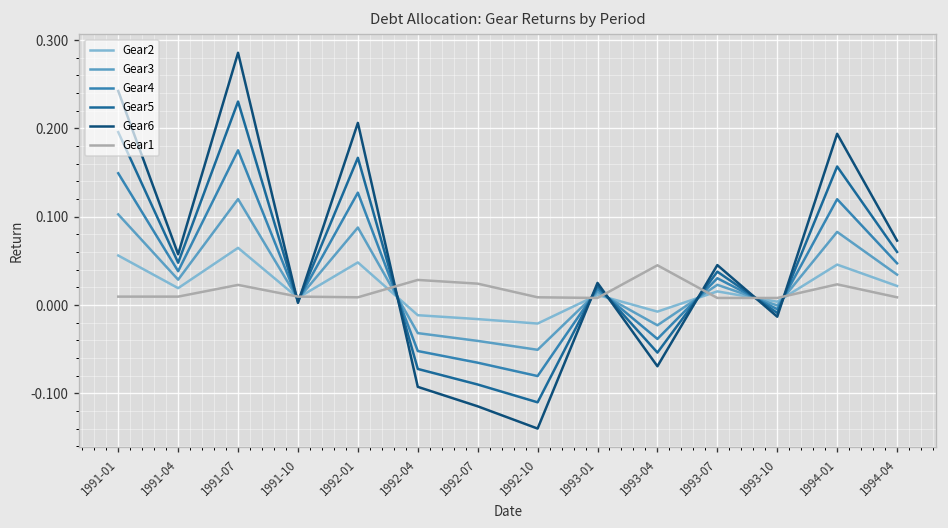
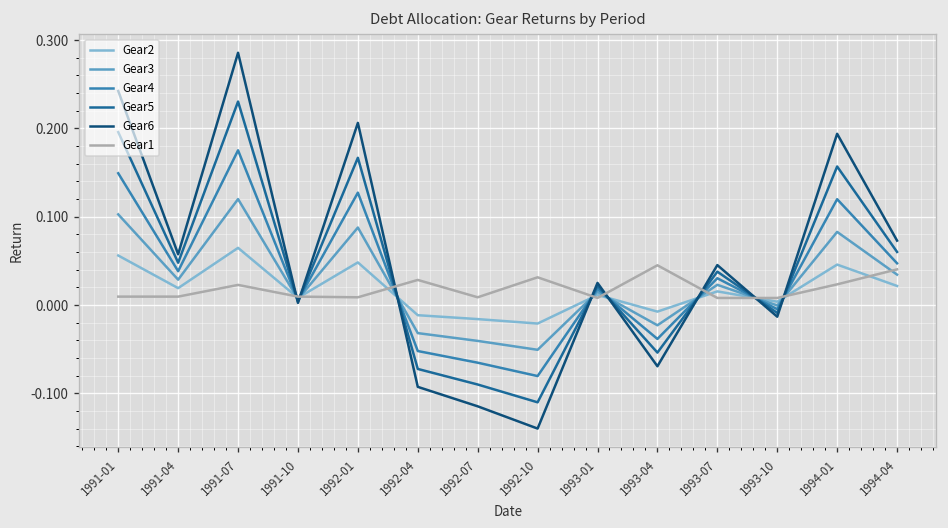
Gear1, 1992-07: 0.02 -> 0.01
Gear1, 1992-10: 0.01 -> 0.03
Gear1, 1994-04: 0.01 -> 0.04
